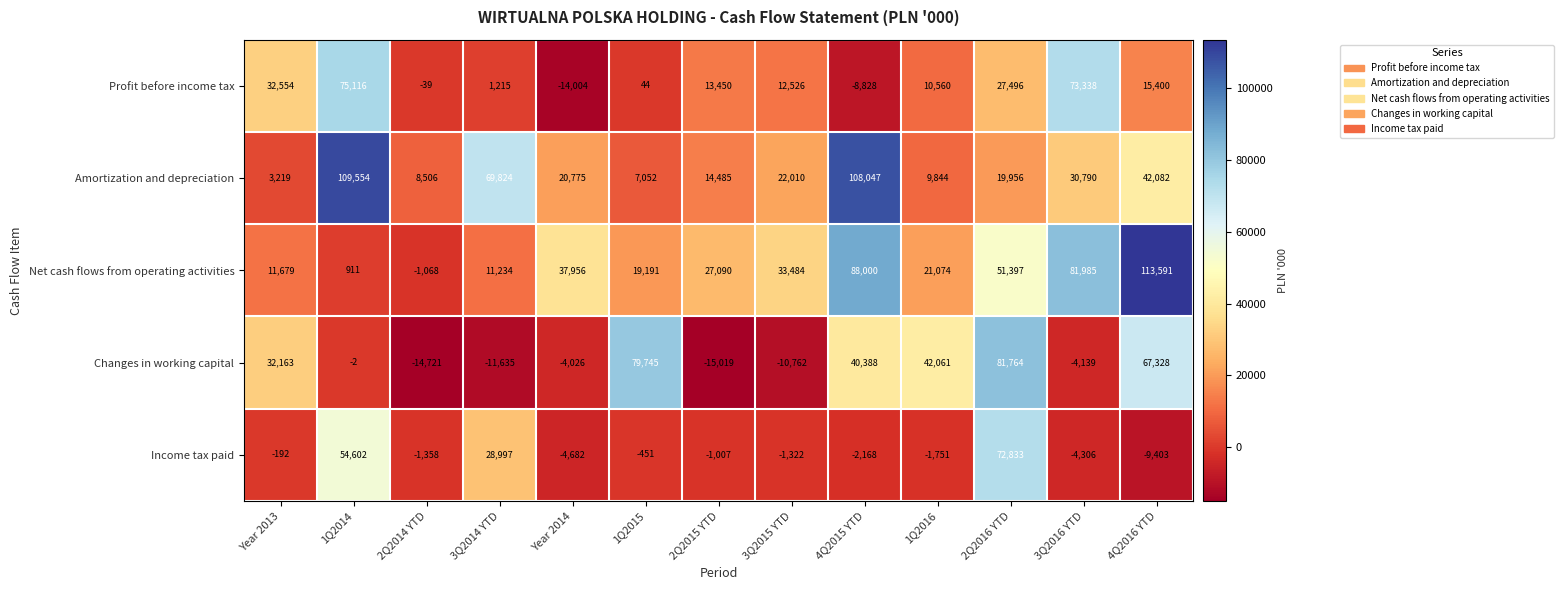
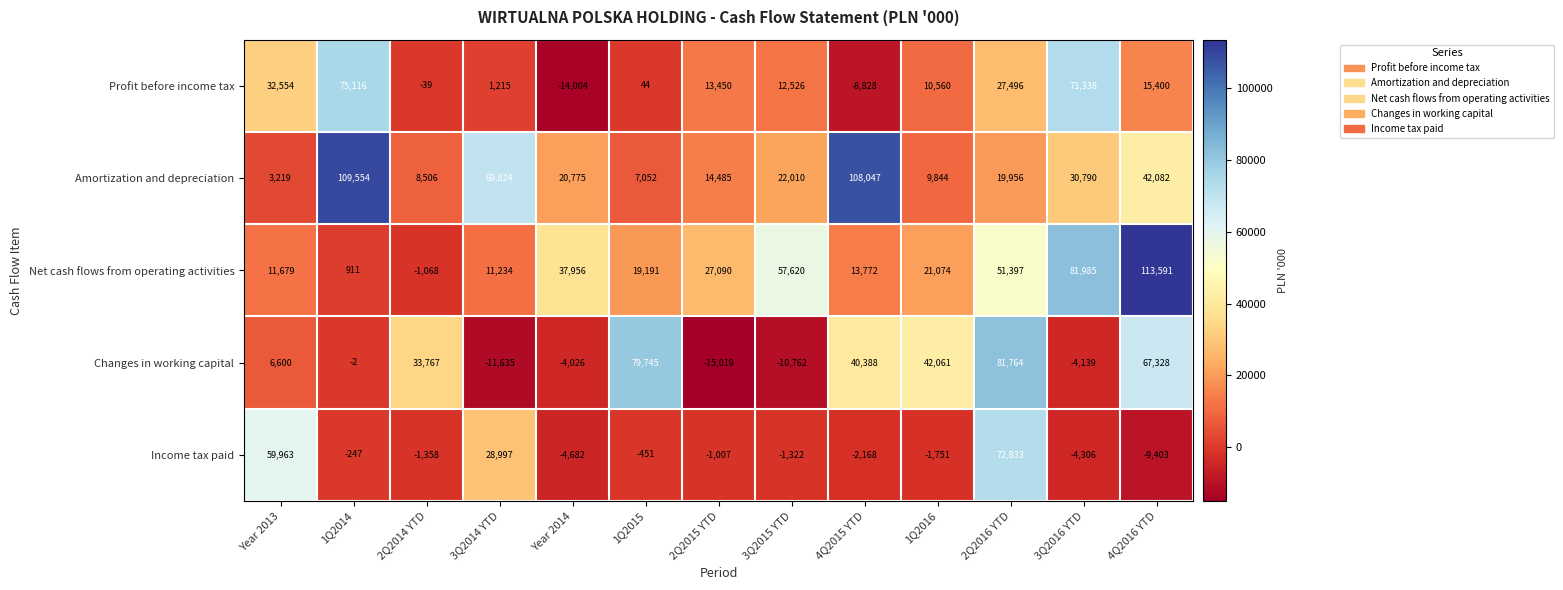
Net cash flows from operating activities, 3Q2015 YTD: 33,484 -> 57,620
Net cash flows from operating activities, 4Q2015 YTD: 88,000 -> 13,772
Changes in working capital, Year 2013: 32,163 -> 6,600
Changes in working capital, 2Q2014 YTD: -14,721 -> 33,767
Income tax paid, Year 2013: -192 -> 59,963
Income tax paid, 1Q2014: 54,602 -> -247
